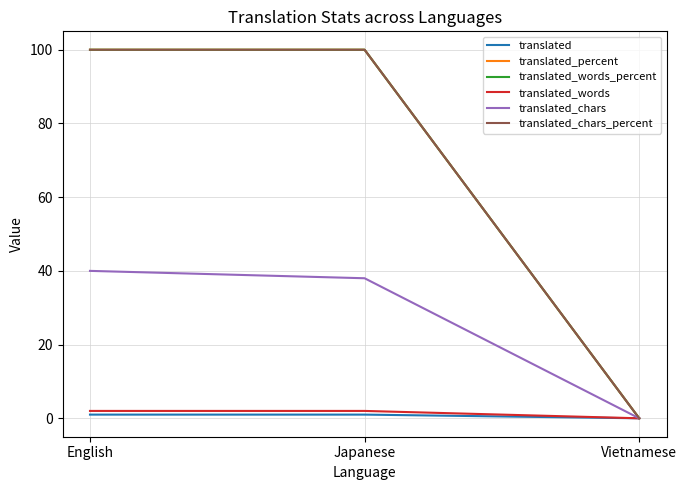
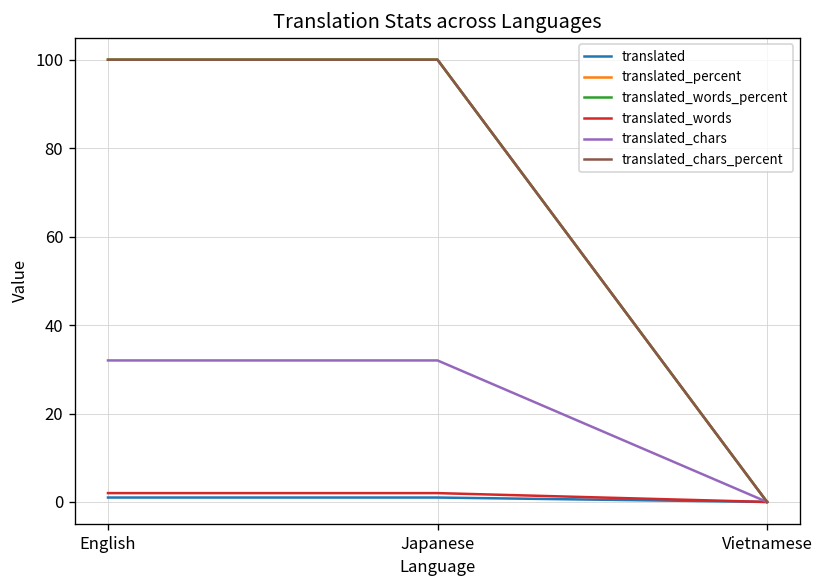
translated_chars, English: 40 -> 32
translated_chars, Japanese: 38 -> 32
